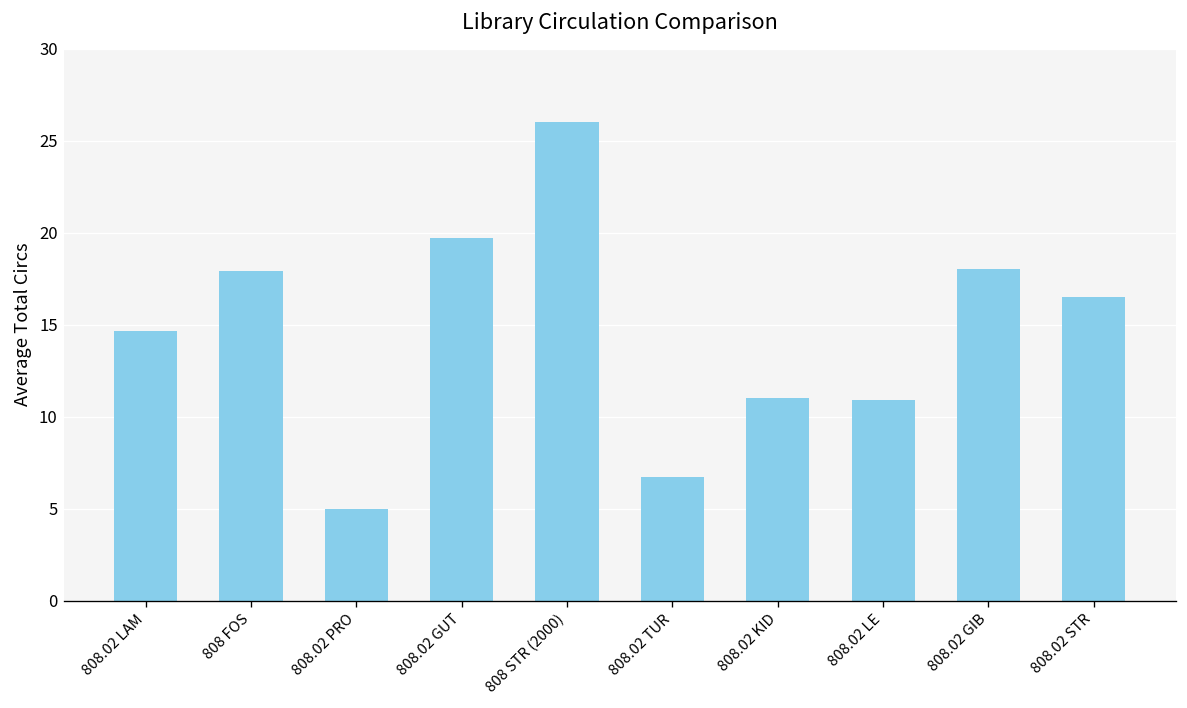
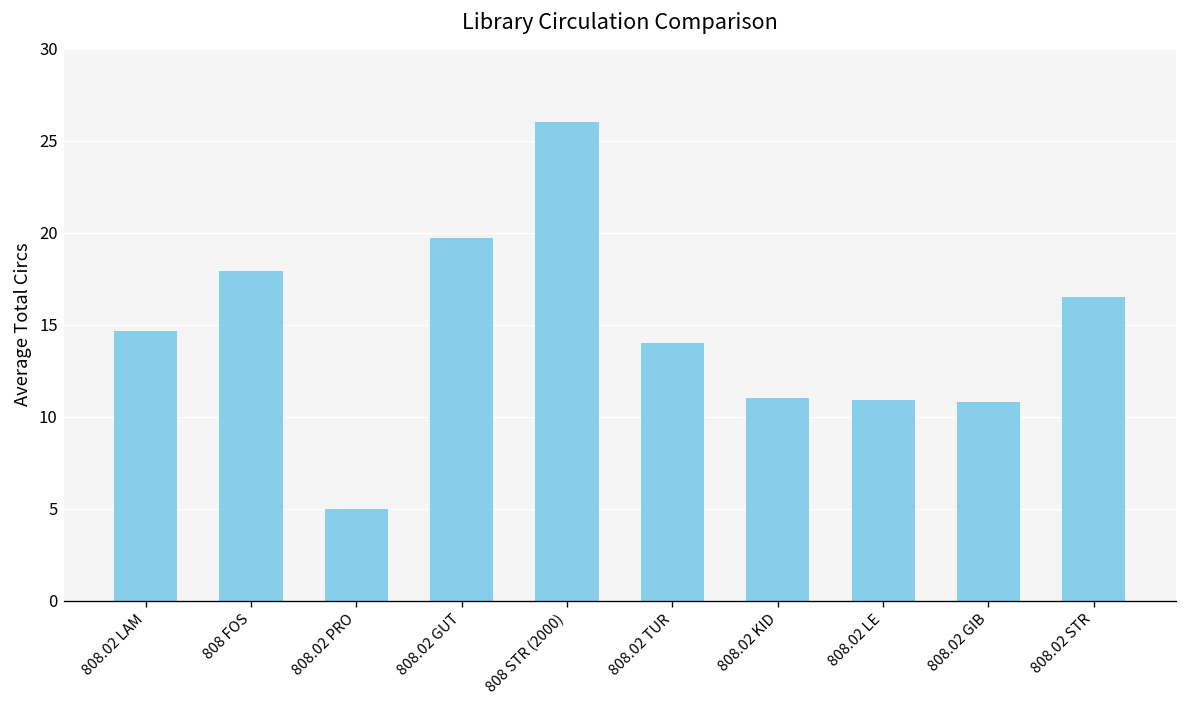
808.02 TUR: 6.7 -> 14.0
808.02 GIB: 18.0 -> 10.8
